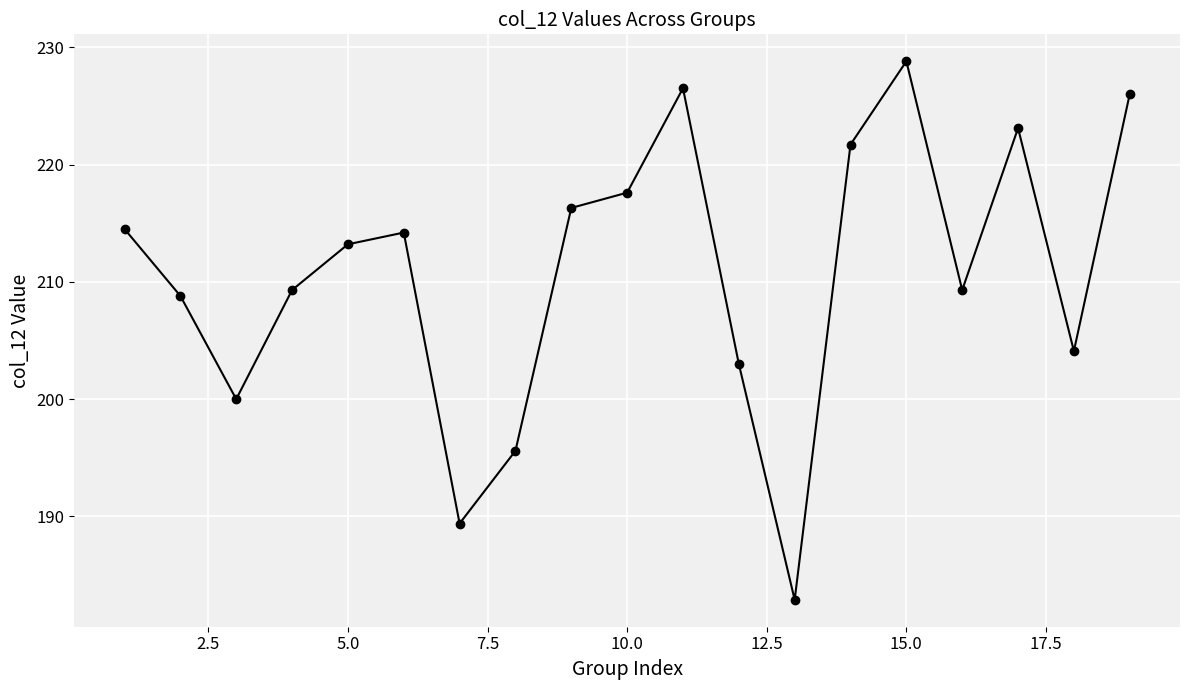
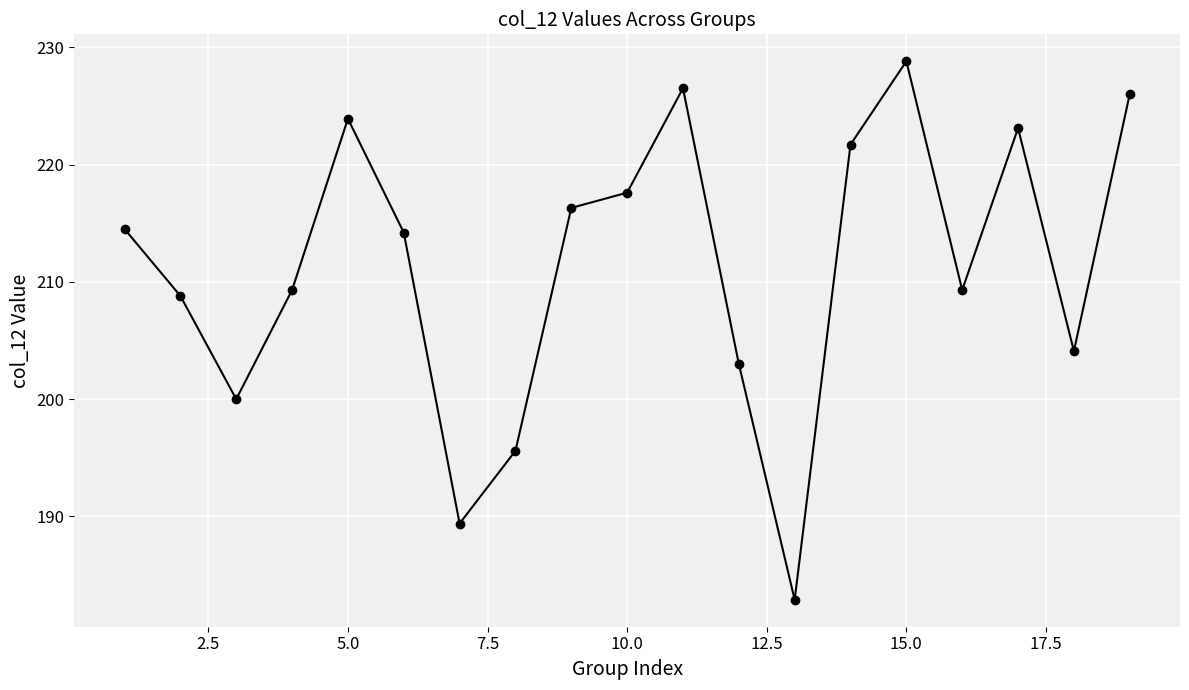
5.0: 213.2 -> 223.9
